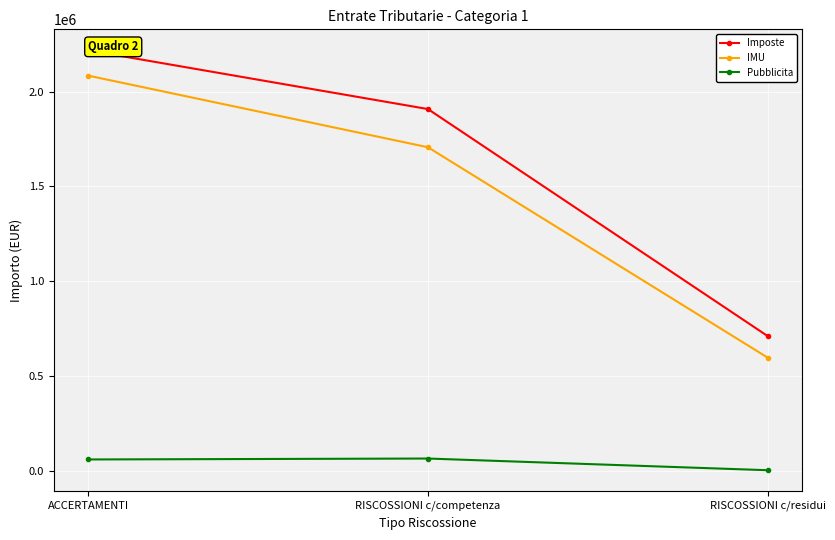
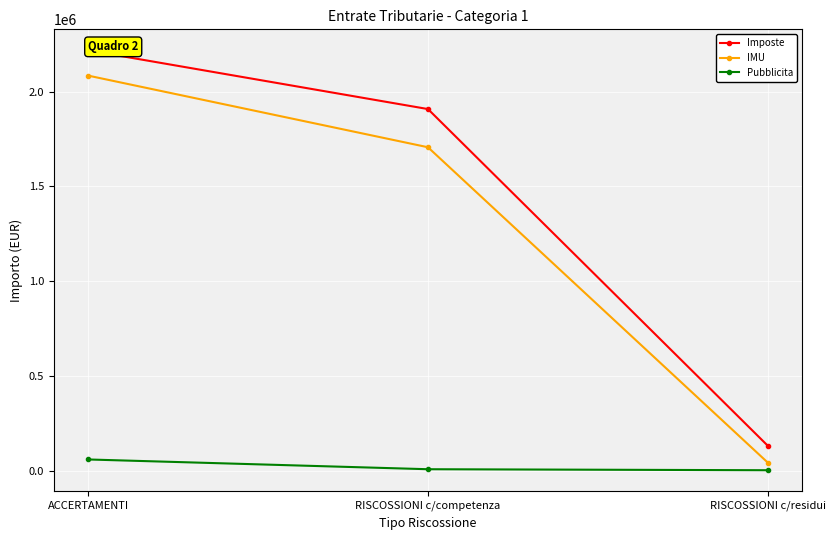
Pubblicita, RISCOSSIONI c/competenza: 60000 -> 10000
Imposte, RISCOSSIONI c/residui: 710000 -> 130000
IMU, RISCOSSIONI c/residui: 590000 -> 40000
